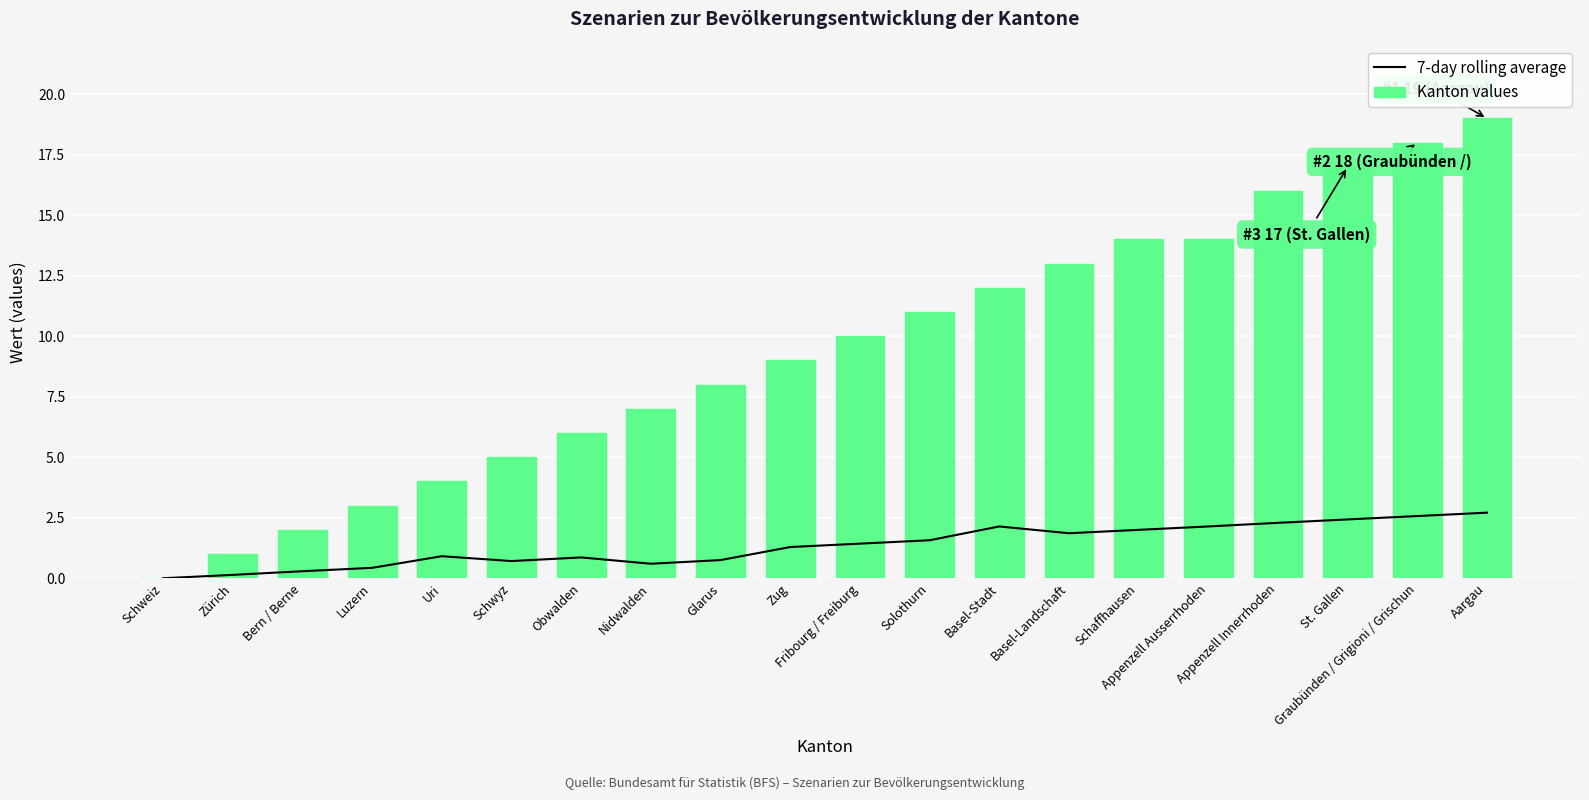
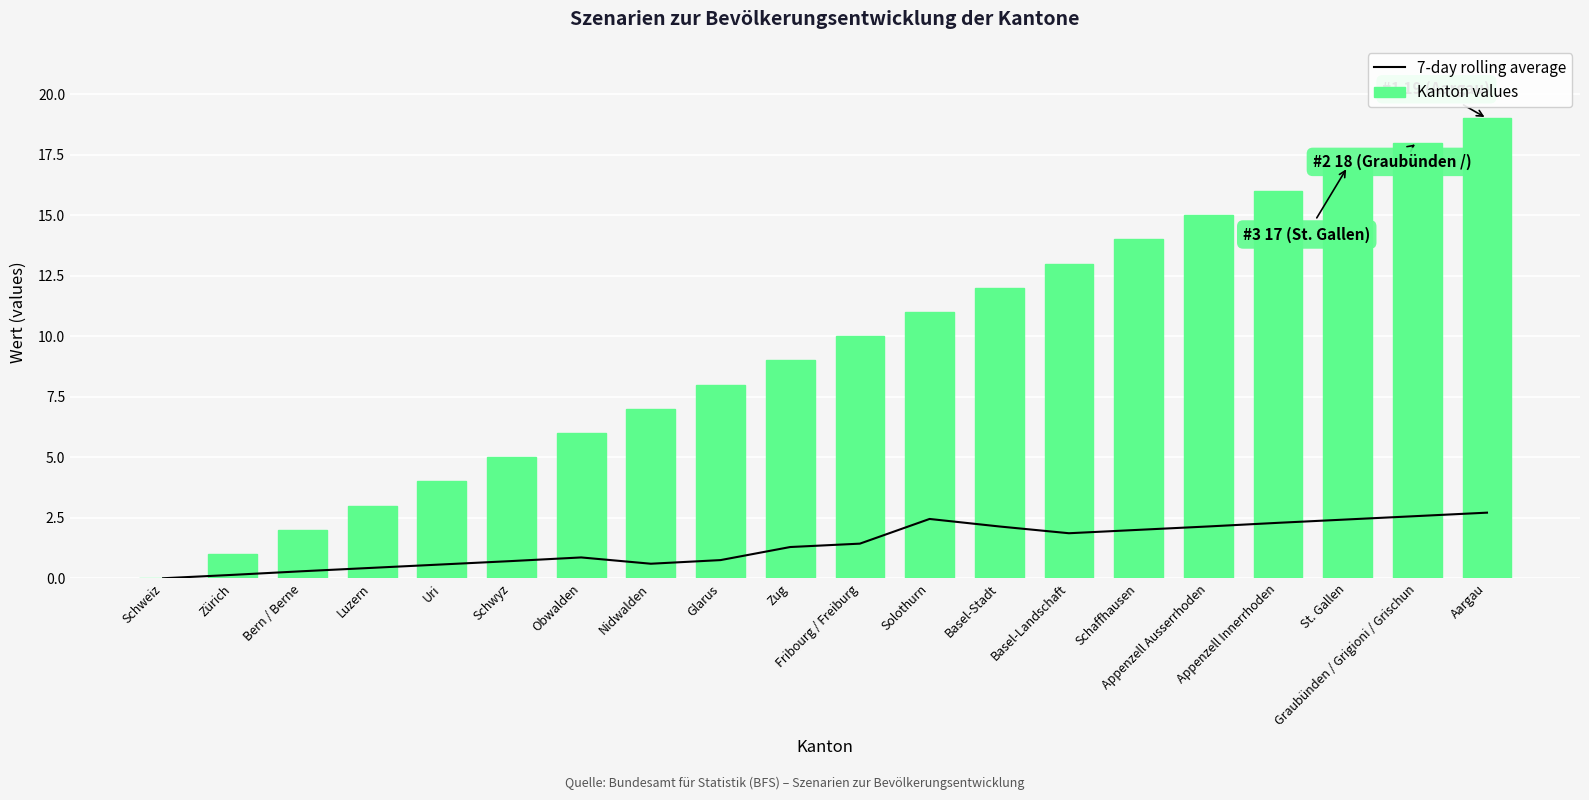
7-day rolling average, Uri: 0.9 -> 0.6
7-day rolling average, Solothurn: 1.6 -> 2.5
Kanton values, Appenzell Ausserrhoden: 14 -> 15
